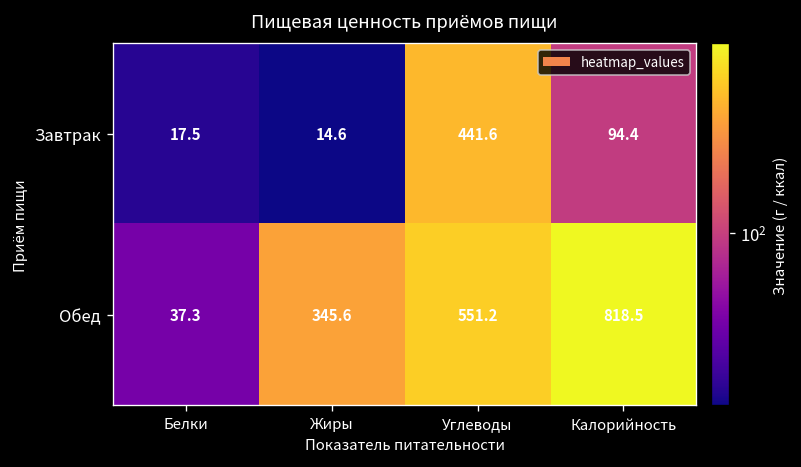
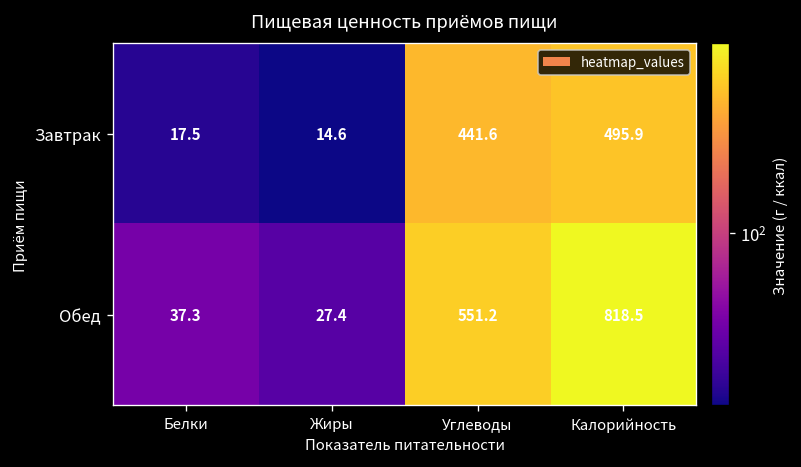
Завтрак, Калорийность: 94.4 -> 495.9
Обед, Жиры: 345.6 -> 27.4
